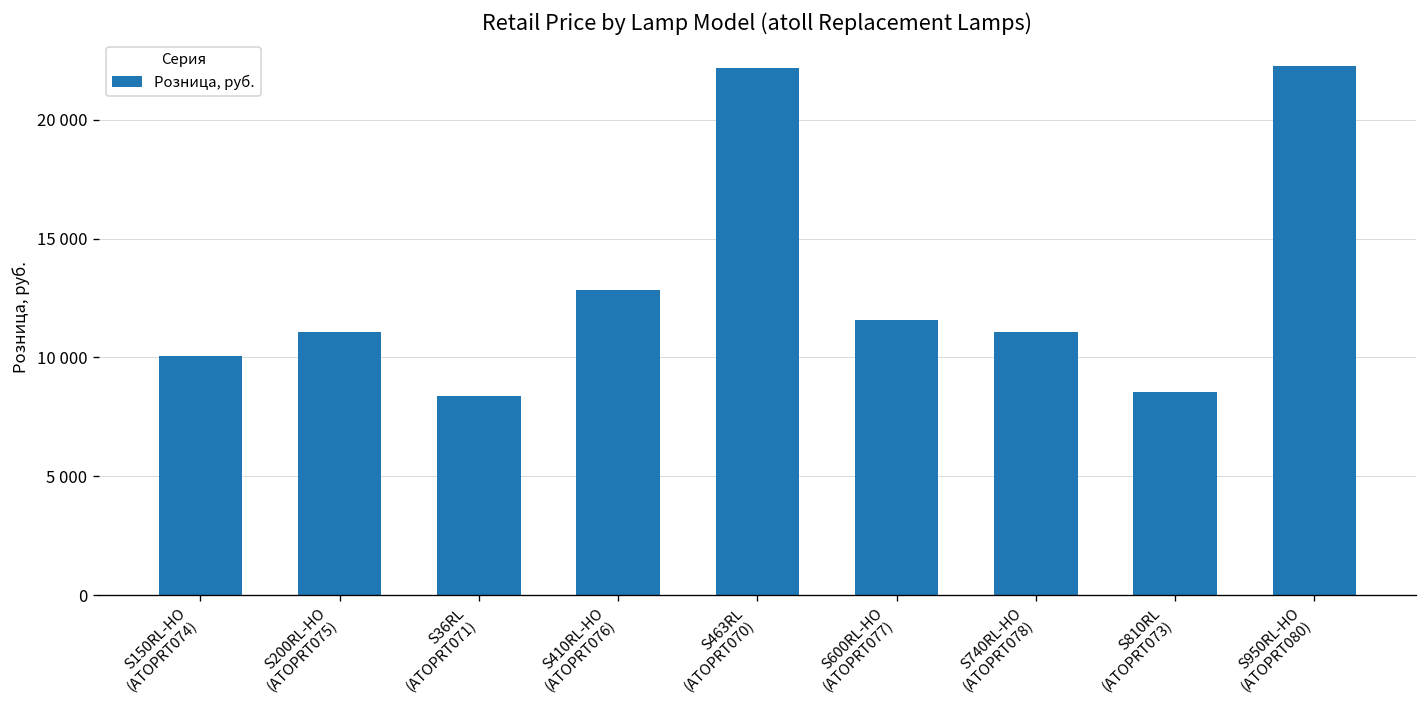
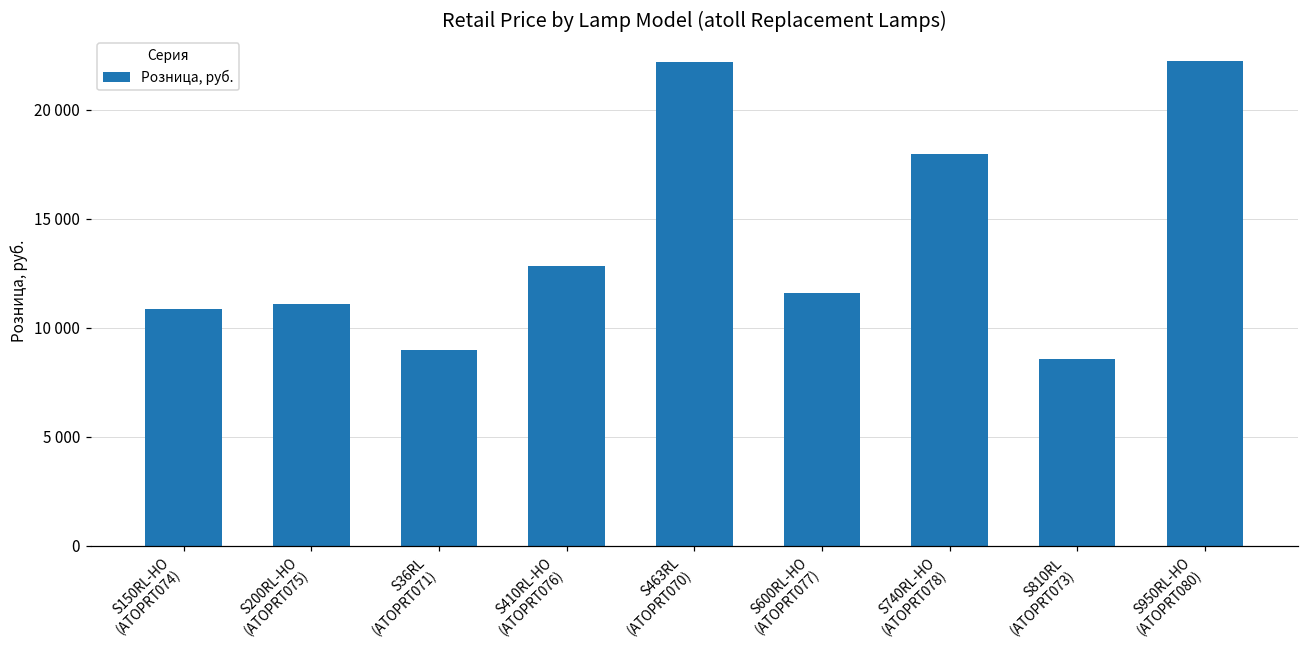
S150RL-НО (ATOPRT074): 10100 -> 10900
S36RL (ATOPRT071): 8400 -> 9000
S740RL-HO (ATOPRT078): 11100 -> 18000
